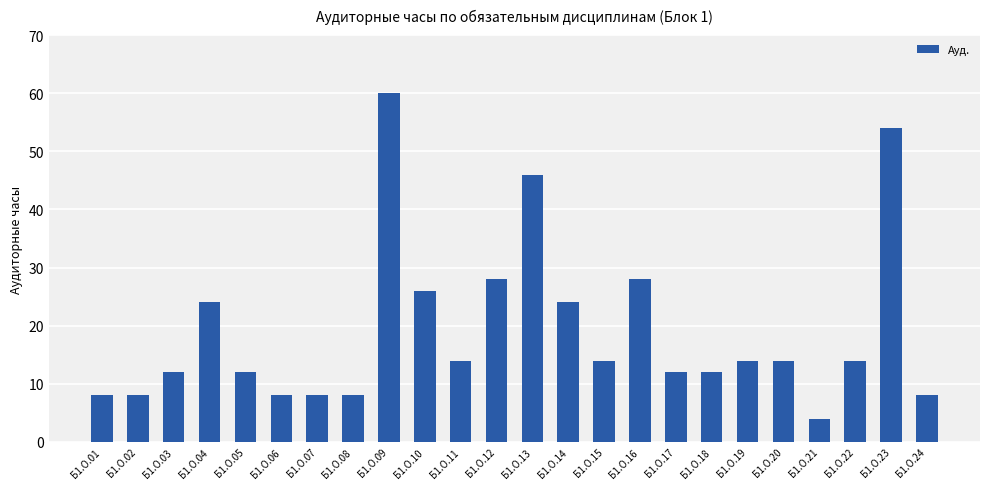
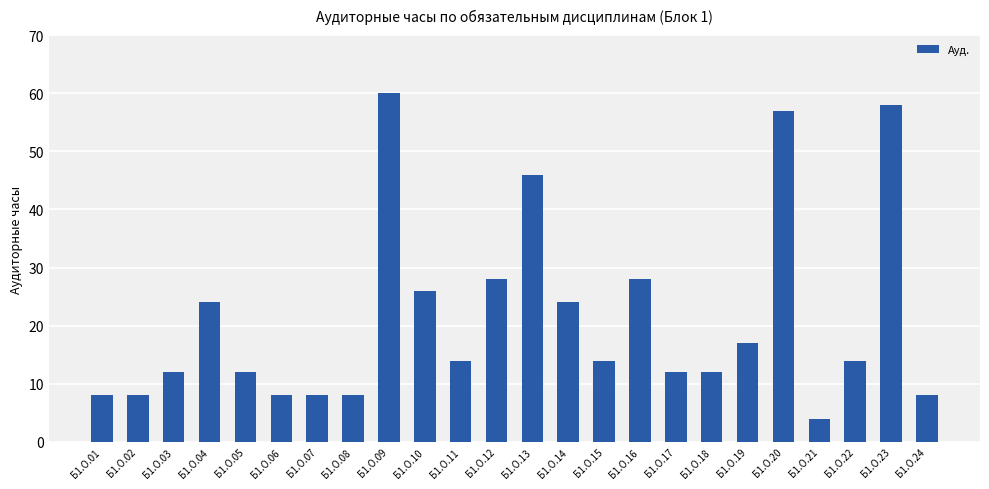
Б1.О.19: 14 -> 17
Б1.О.20: 14 -> 57
Б1.О.23: 54 -> 58
